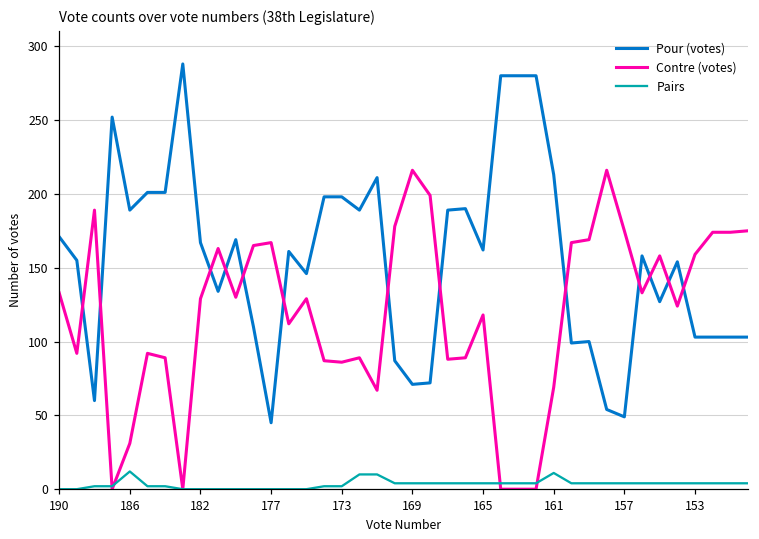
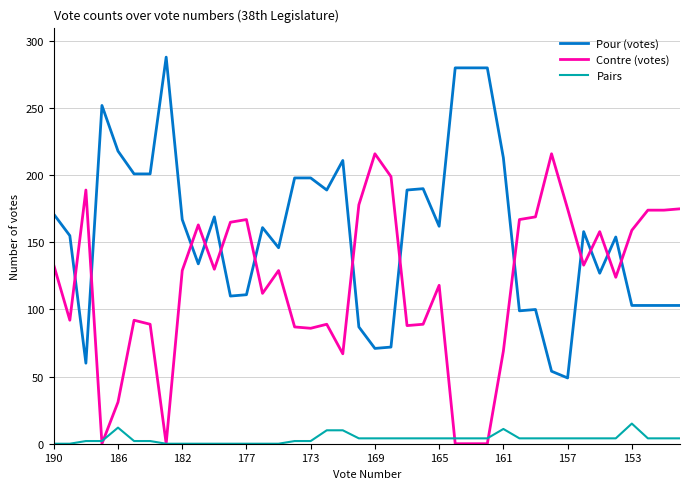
Pour (votes), 186: 189 -> 218
Pour (votes), 177: 45 -> 111
Pairs, 153: 4 -> 15
